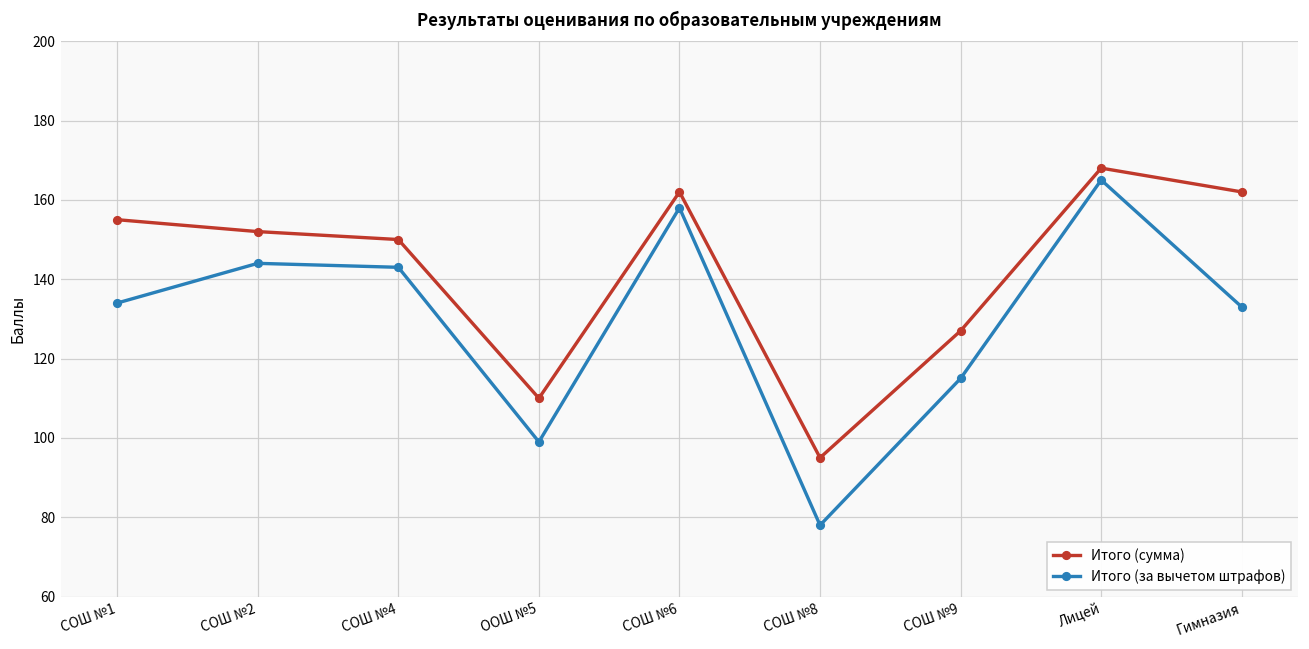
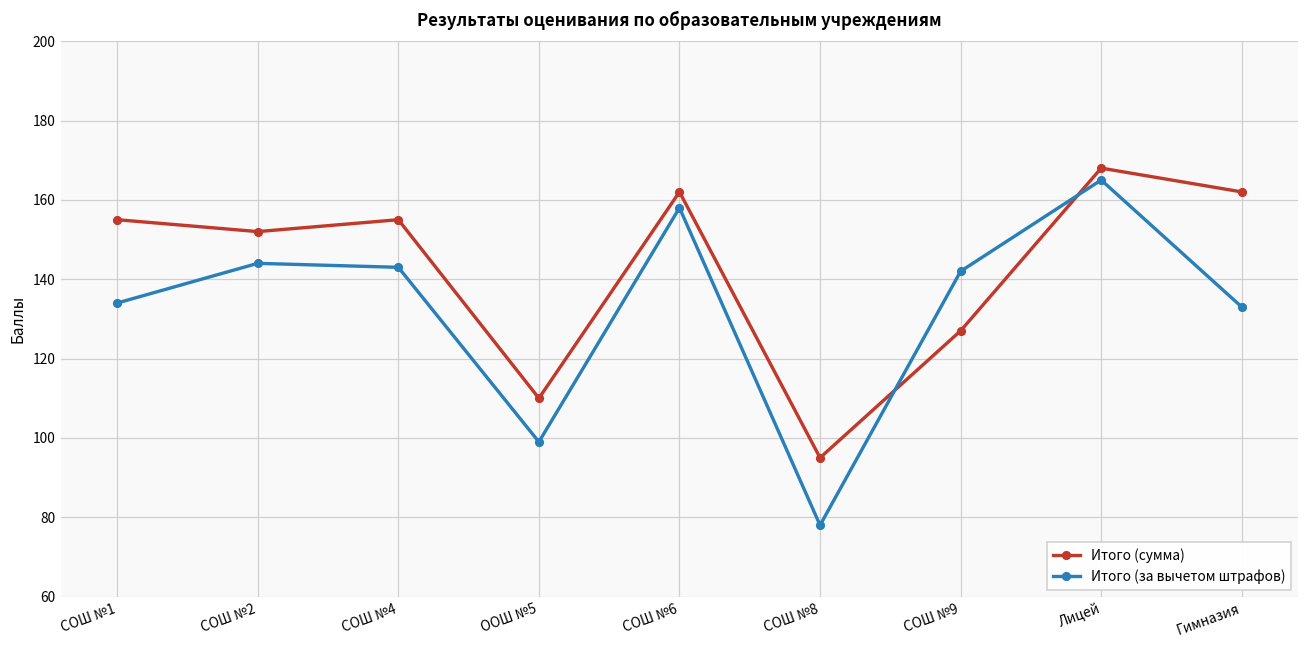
Итого (сумма), СОШ №4: 150 -> 155
Итого (за вычетом штрафов), СОШ №9: 115 -> 142
